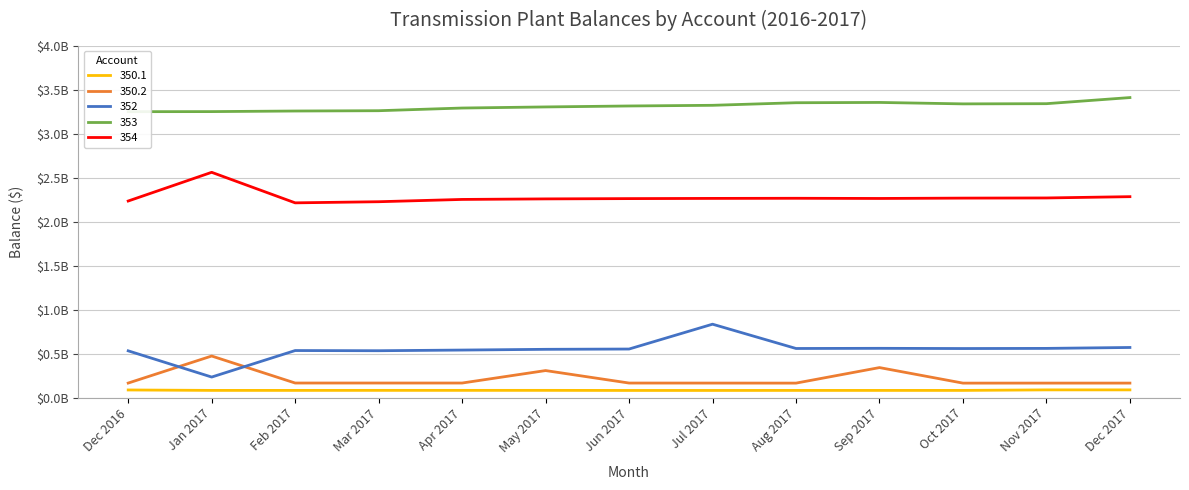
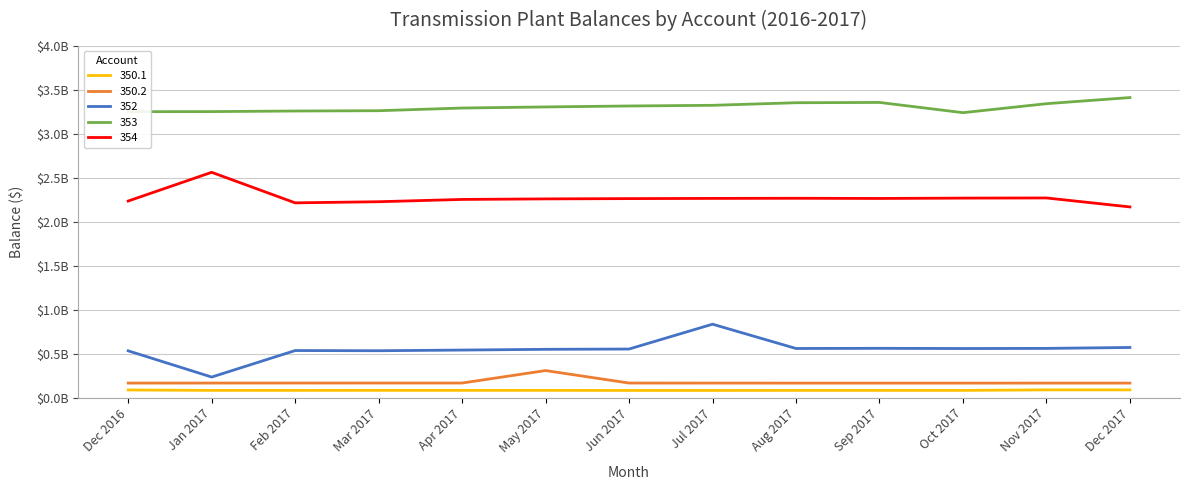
350.2, Jan 2017: $500000000 -> $200000000
350.2, Sep 2017: $300000000 -> $200000000
353, Oct 2017: $3300000000 -> $3200000000
354, Dec 2017: $2300000000 -> $2200000000
